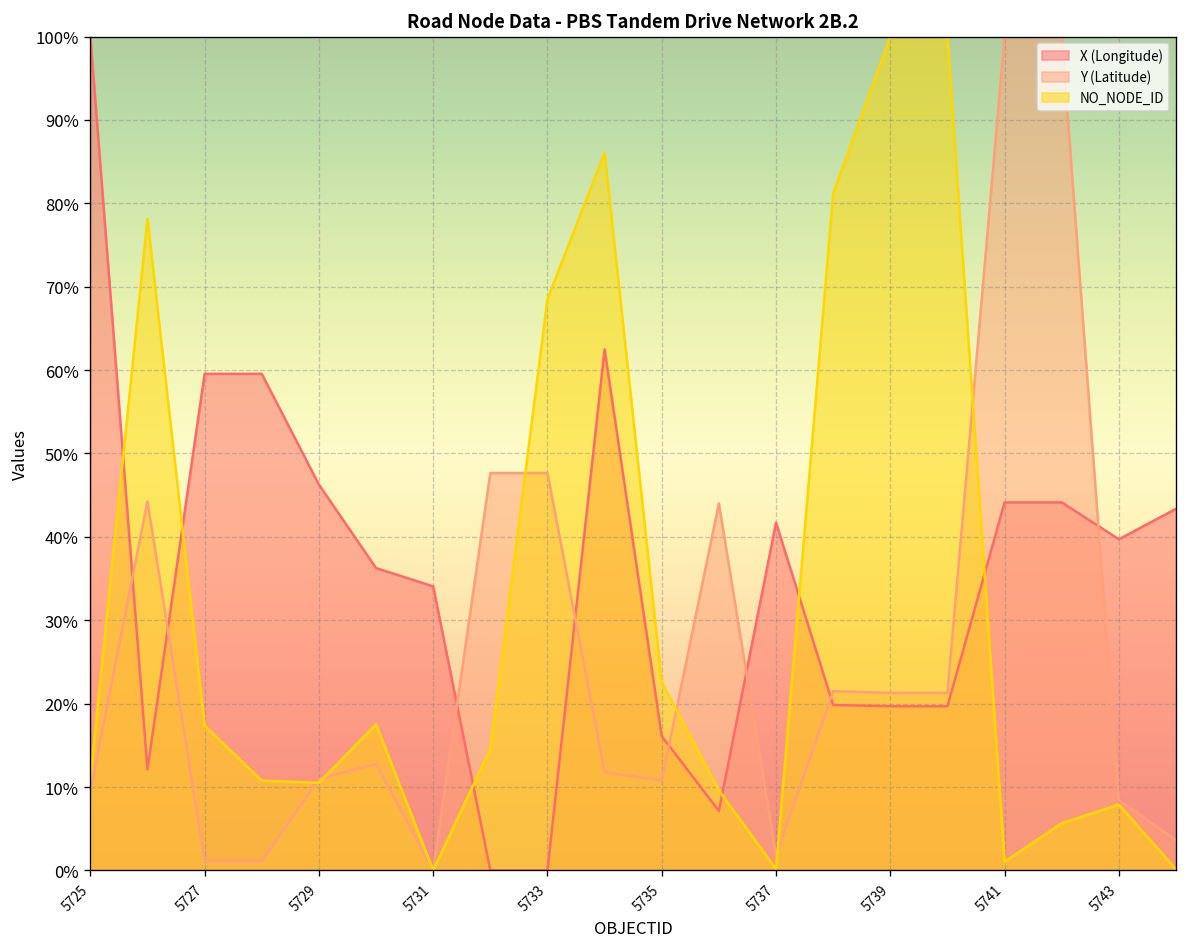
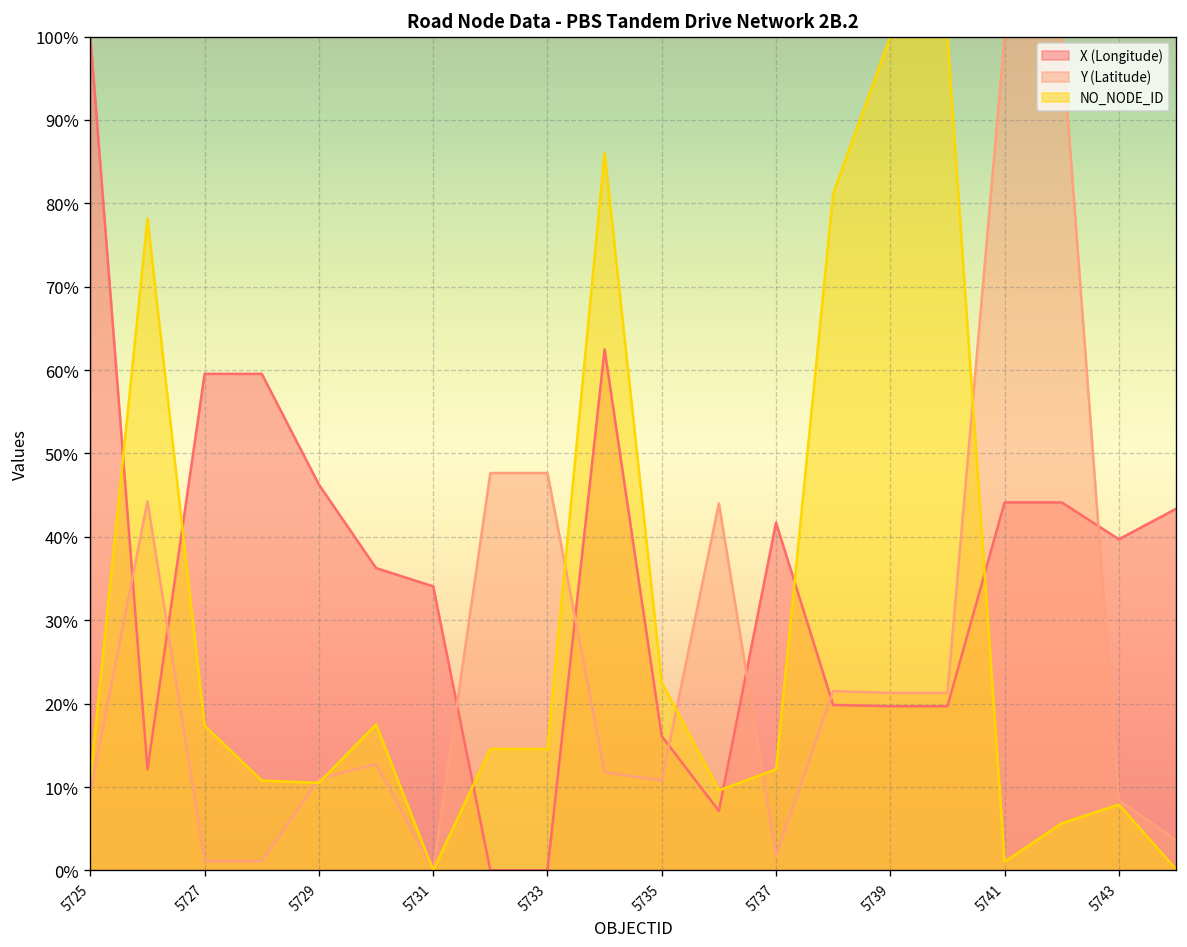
NO_NODE_ID, 5733: 69% -> 15%
NO_NODE_ID, 5737: 0% -> 12%
